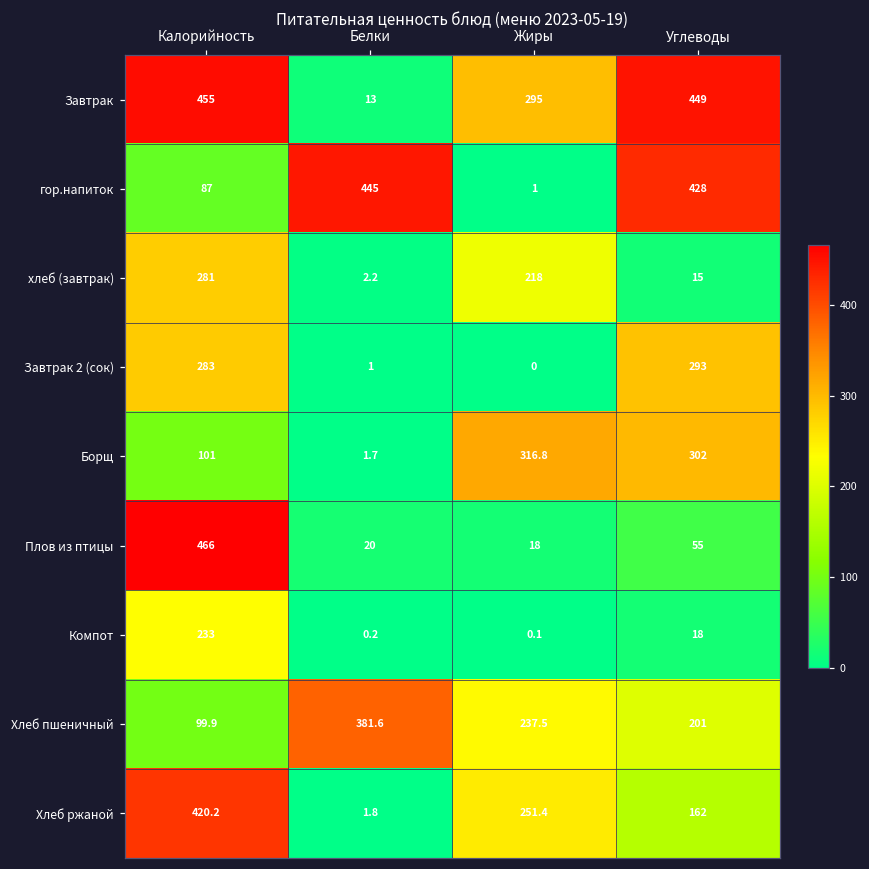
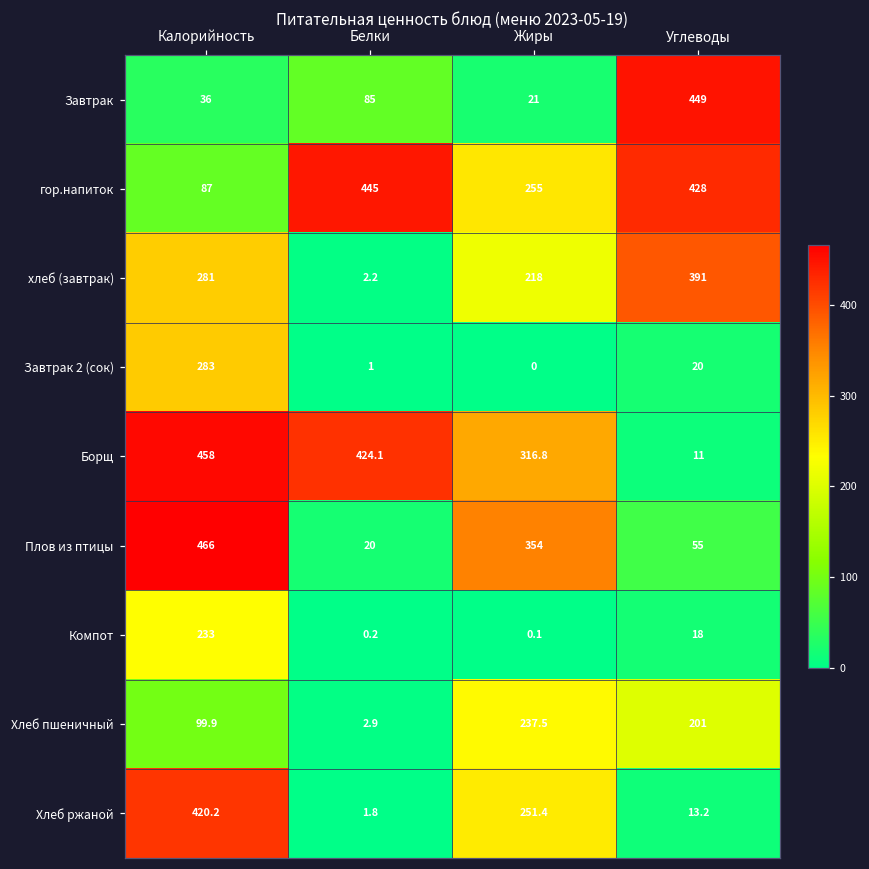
Завтрак, Калорийность: 455 -> 36
Завтрак, Белки: 13 -> 85
Завтрак, Жиры: 295 -> 21
гор.напиток, Жиры: 1 -> 255
хлеб (завтрак), Углеводы: 15 -> 391
Завтрак 2 (сок), Углеводы: 293 -> 20
Борщ, Калорийность: 101 -> 458
Борщ, Белки: 1.7 -> 424.1
Борщ, Углеводы: 302 -> 11
Плов из птицы, Жиры: 18 -> 354
Хлеб пшеничный, Белки: 381.6 -> 2.9
Хлеб ржаной, Углеводы: 162 -> 13.2
